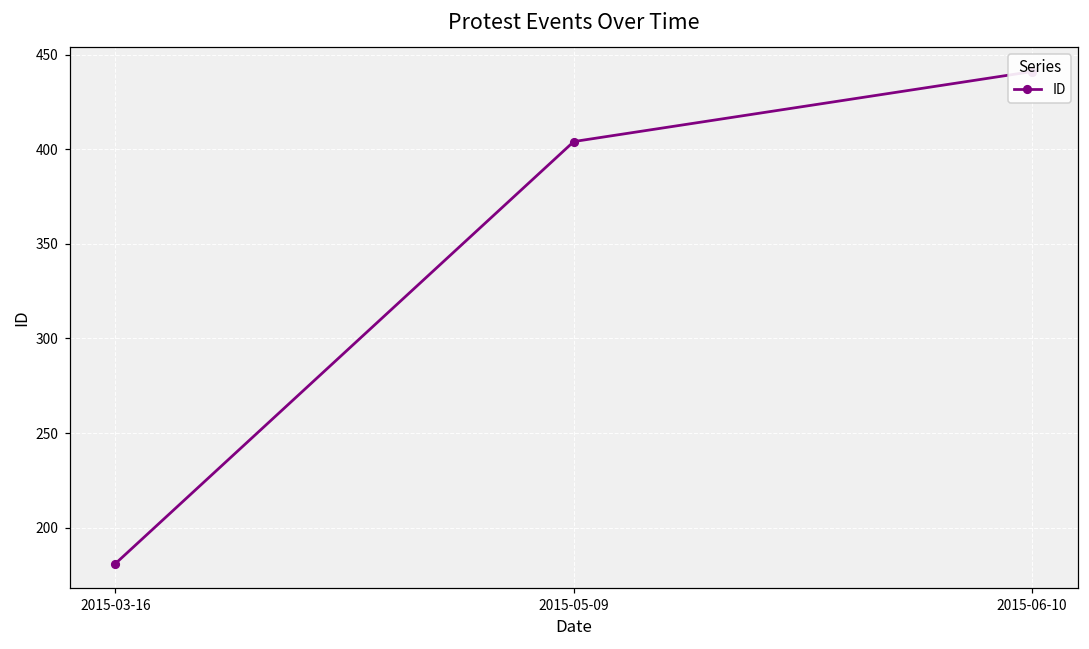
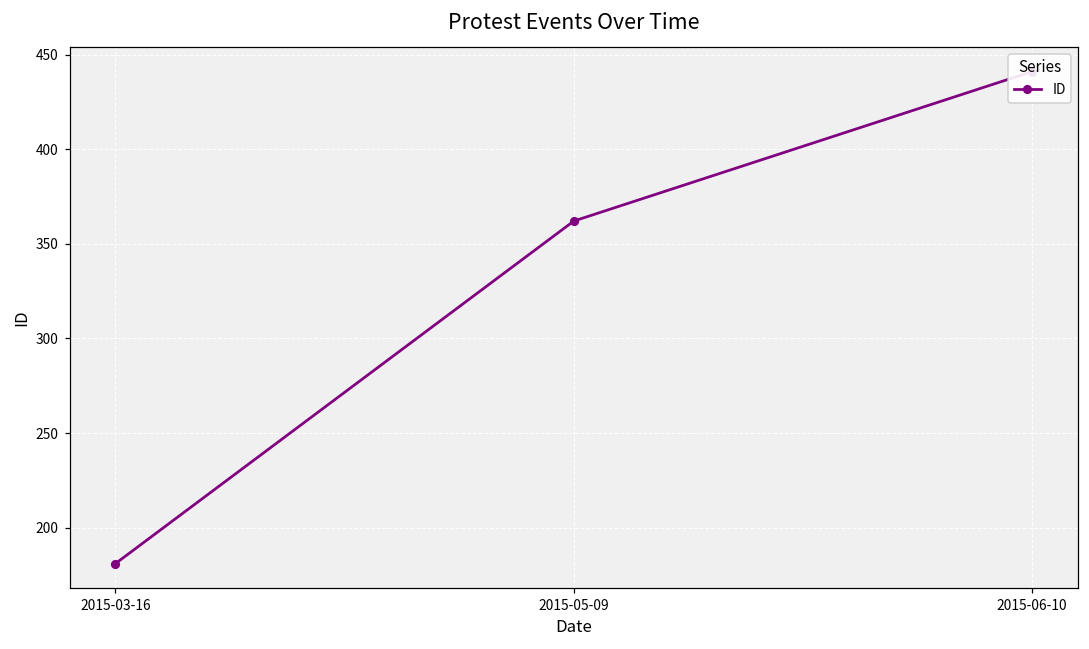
2015-05-09: 404 -> 362
